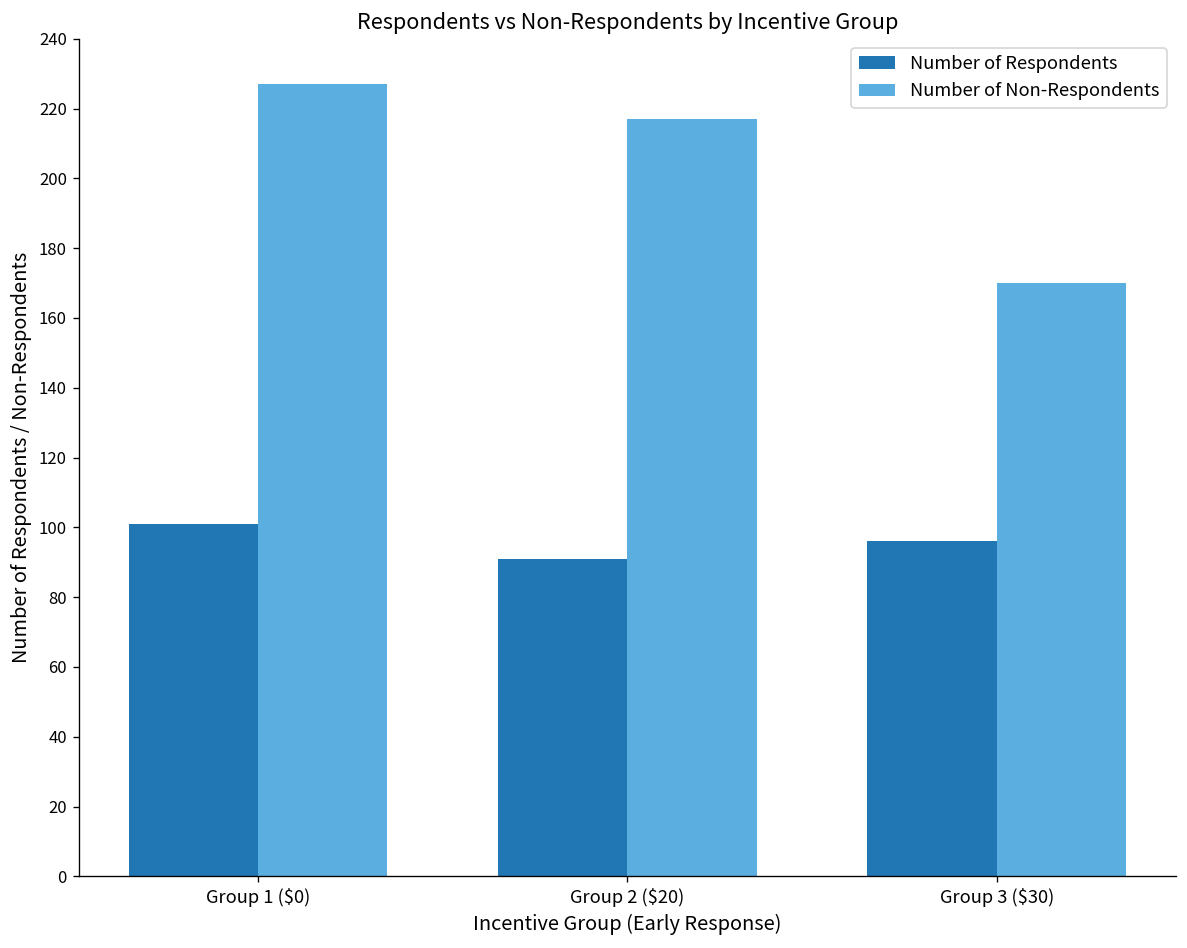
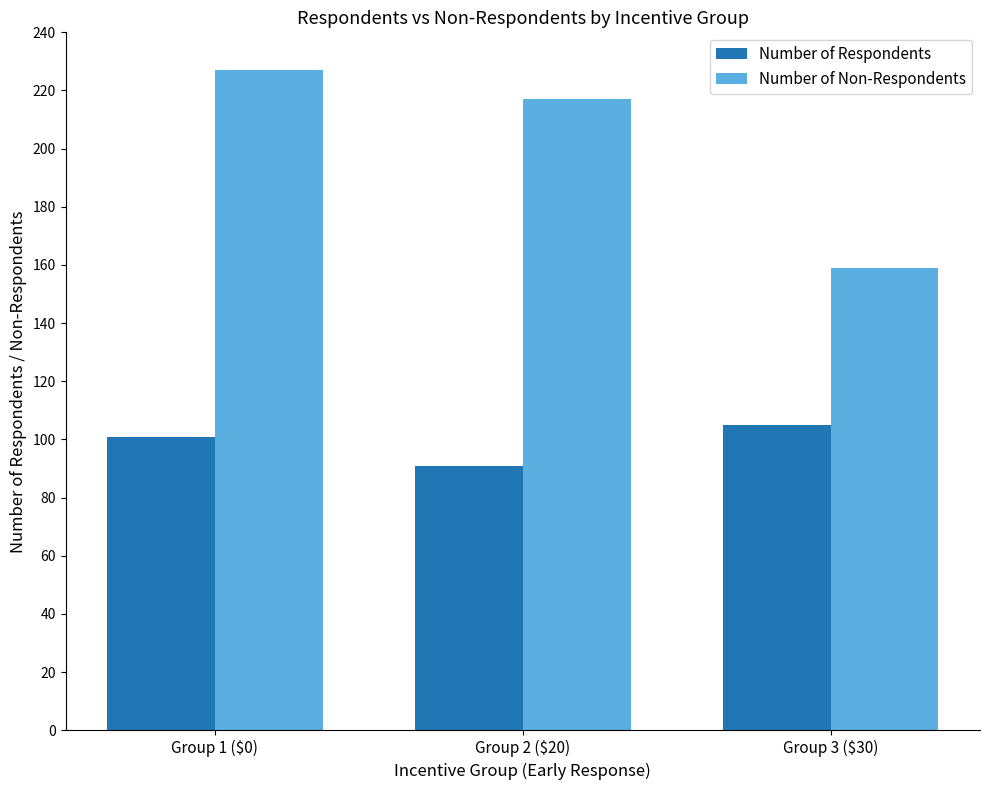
Number of Respondents, Group 3 ($30): 96 -> 105
Number of Non-Respondents, Group 3 ($30): 170 -> 159
